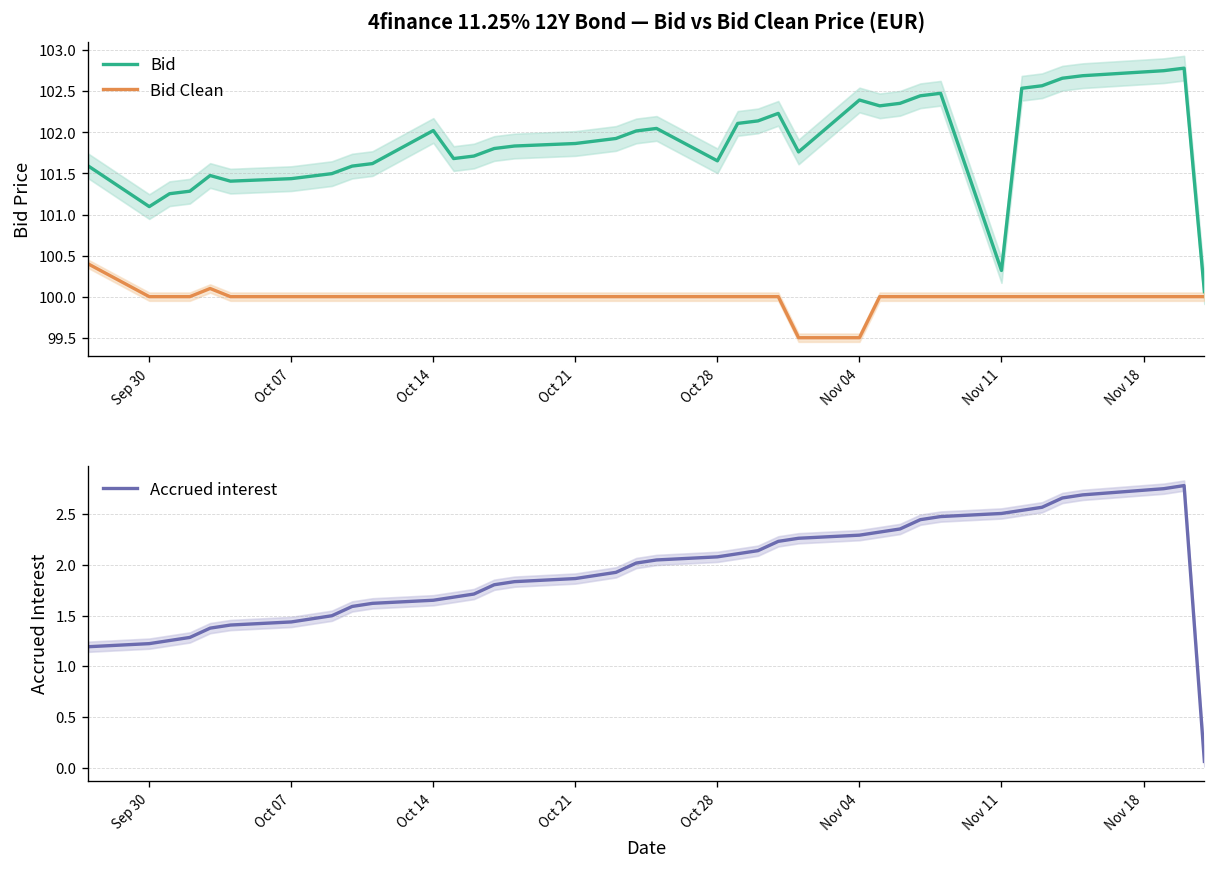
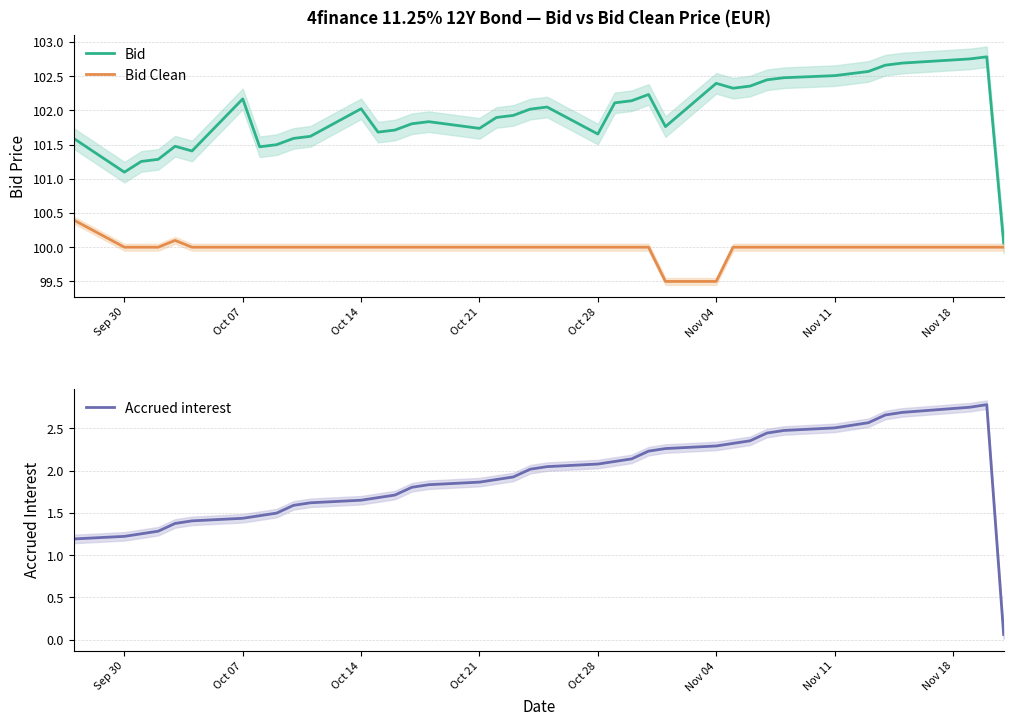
4finance 11.25% 12Y Bond — Bid vs Bid Clean Price (EUR), Bid, Oct 07: 101.4 -> 102.2
4finance 11.25% 12Y Bond — Bid vs Bid Clean Price (EUR), Bid, Oct 21: 101.9 -> 101.7
4finance 11.25% 12Y Bond — Bid vs Bid Clean Price (EUR), Bid, Nov 11: 100.3 -> 102.5
